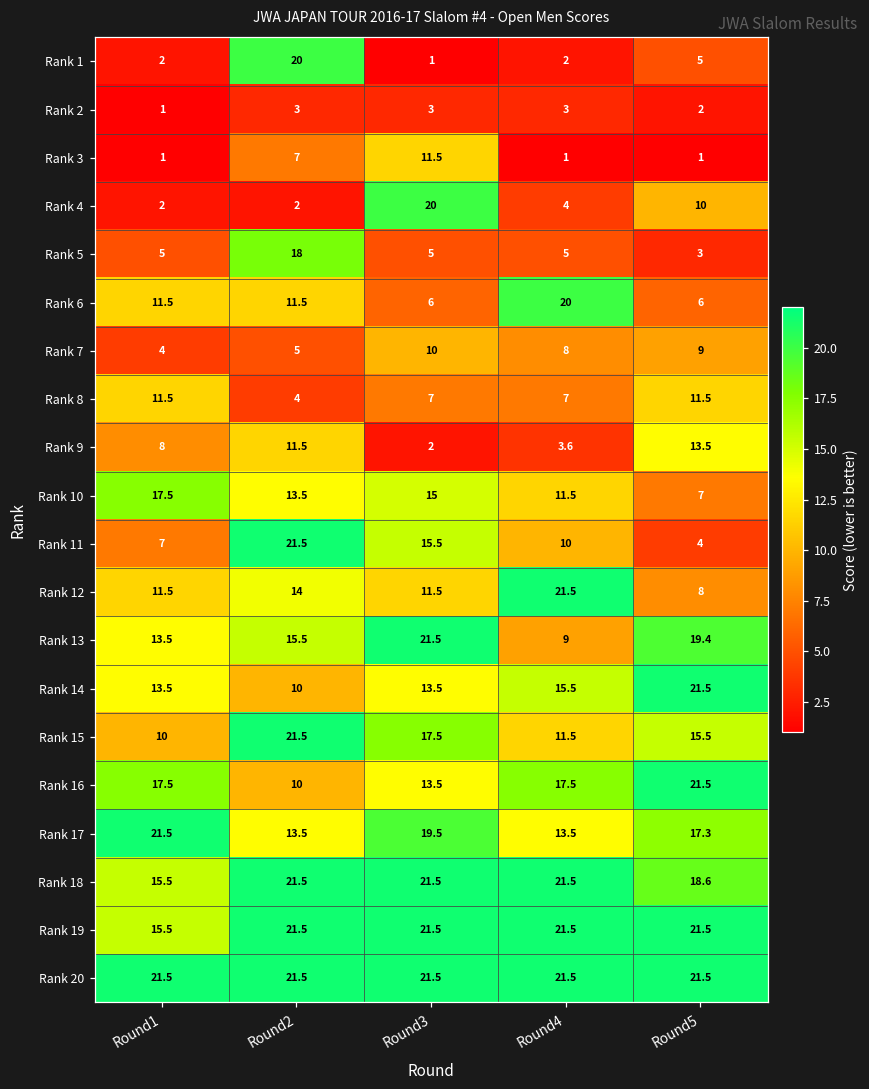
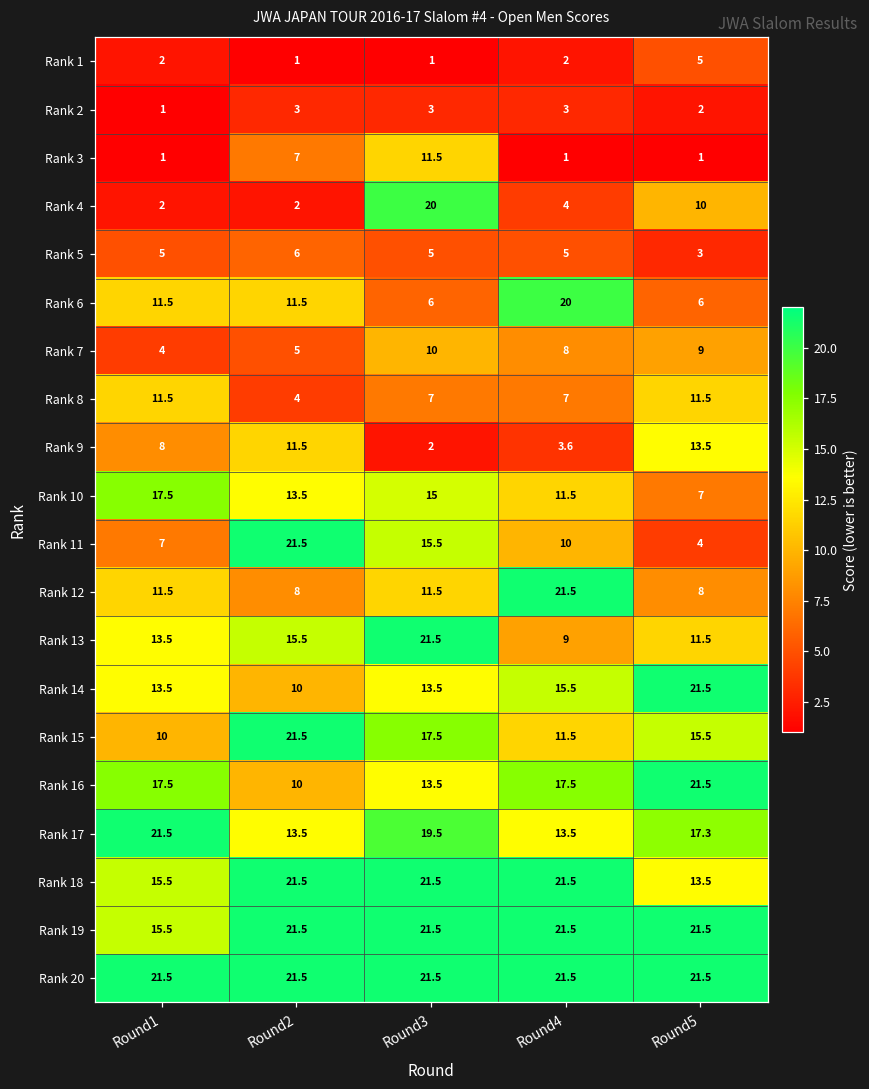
Rank 1, Round2: 20 -> 1
Rank 5, Round2: 18 -> 6
Rank 12, Round2: 14 -> 8
Rank 13, Round5: 19.4 -> 11.5
Rank 18, Round5: 18.6 -> 13.5
